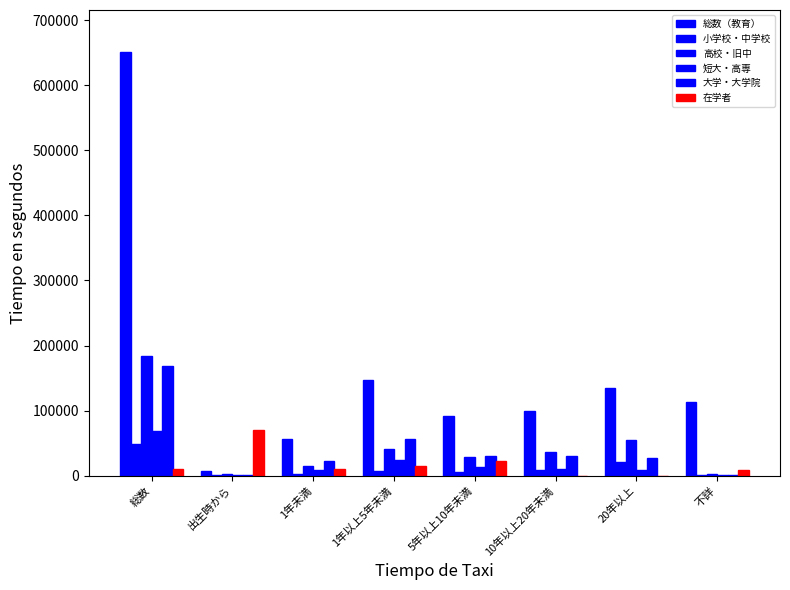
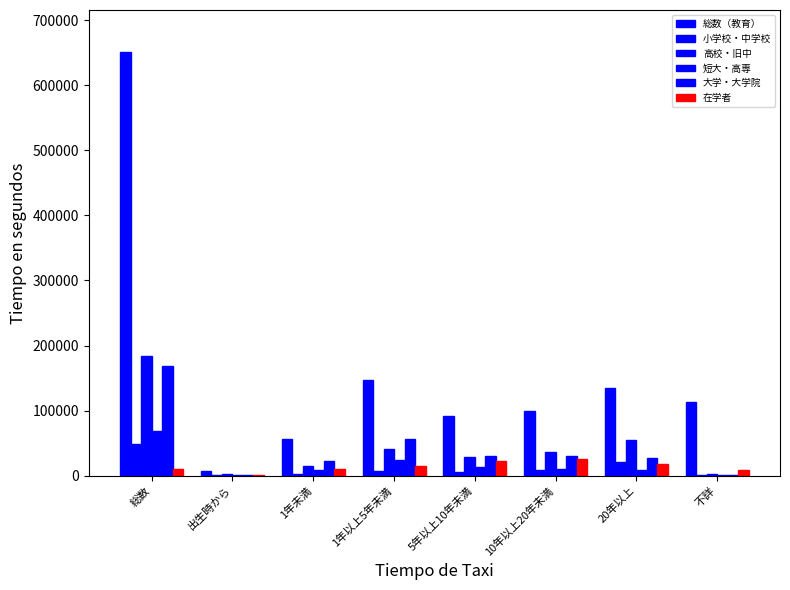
在学者, 出生時から: 70000 -> 0
在学者, 10年以上20年未満: 0 -> 30000
在学者, 20年以上: 0 -> 20000
